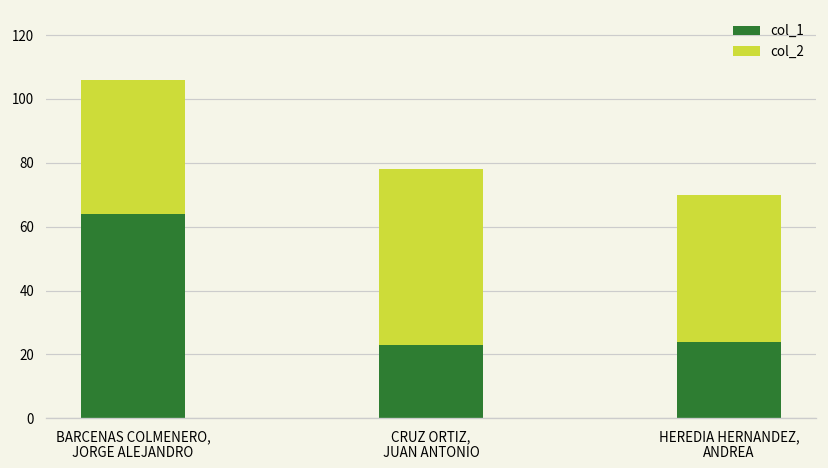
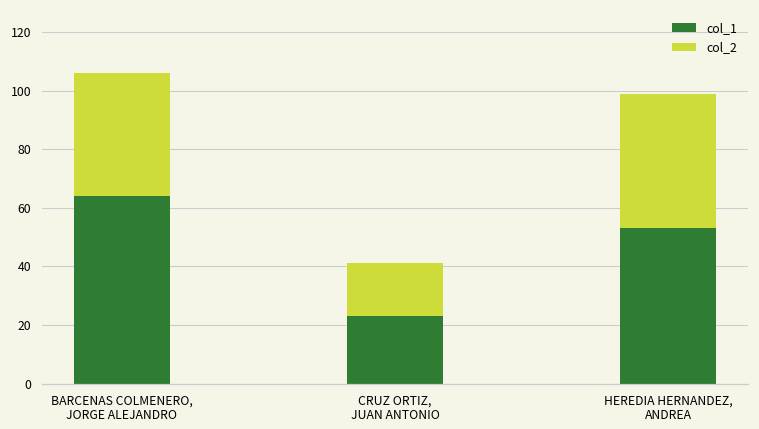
col_2, CRUZ ORTIZ, JUAN ANTONIO: 55 -> 18
col_1, HEREDIA HERNANDEZ, ANDREA: 24 -> 53
